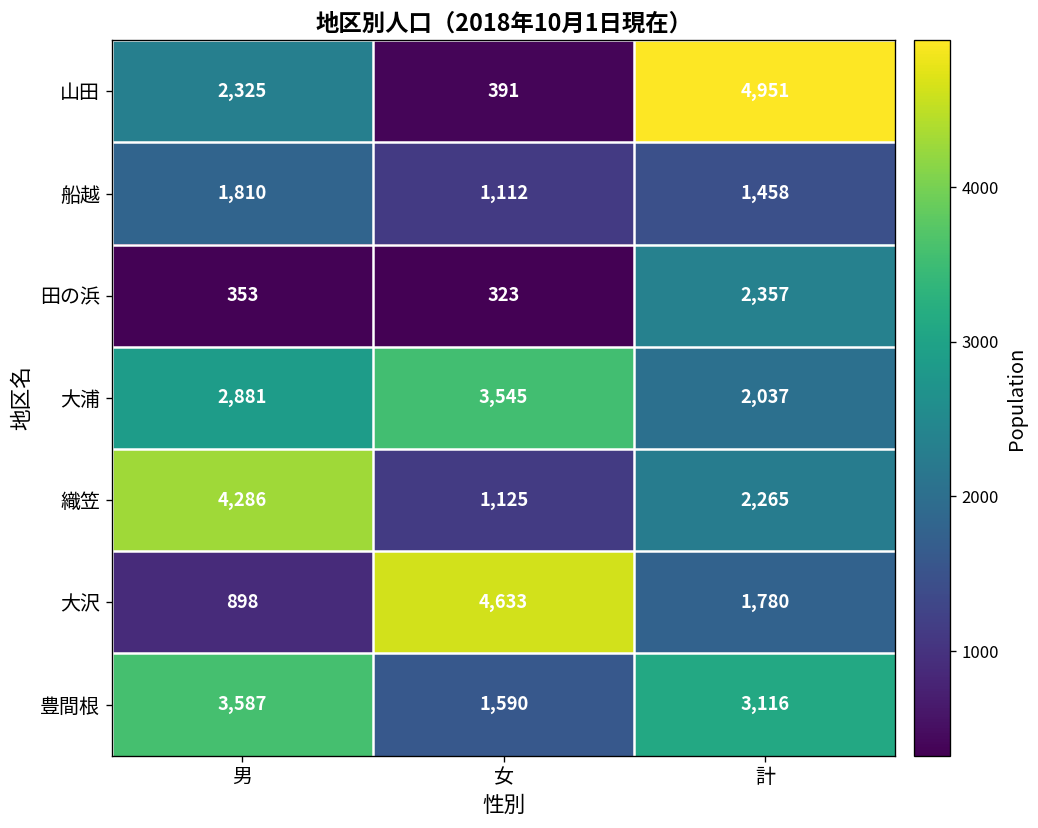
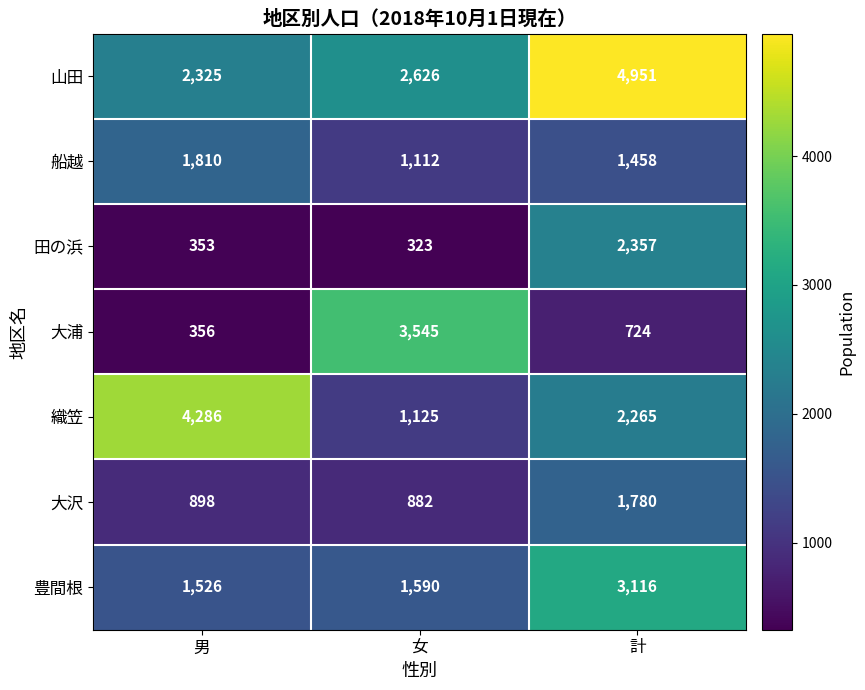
山田, 女: 391 -> 2,626
大浦, 男: 2,881 -> 356
大浦, 計: 2,037 -> 724
大沢, 女: 4,633 -> 882
豊間根, 男: 3,587 -> 1,526
